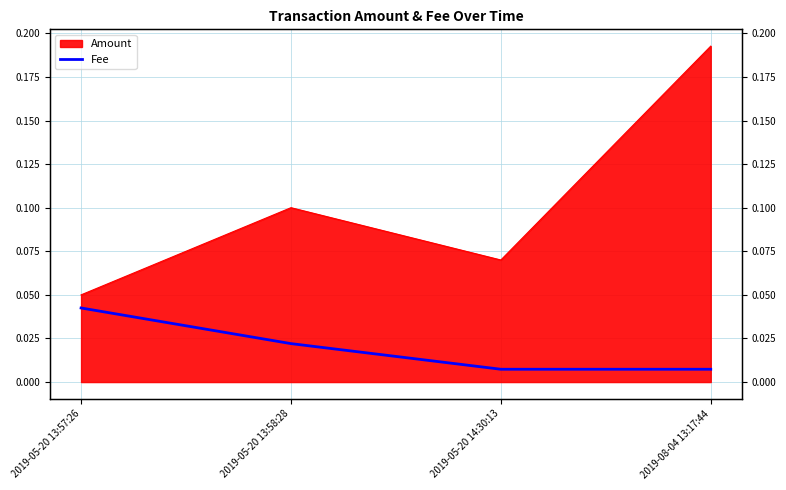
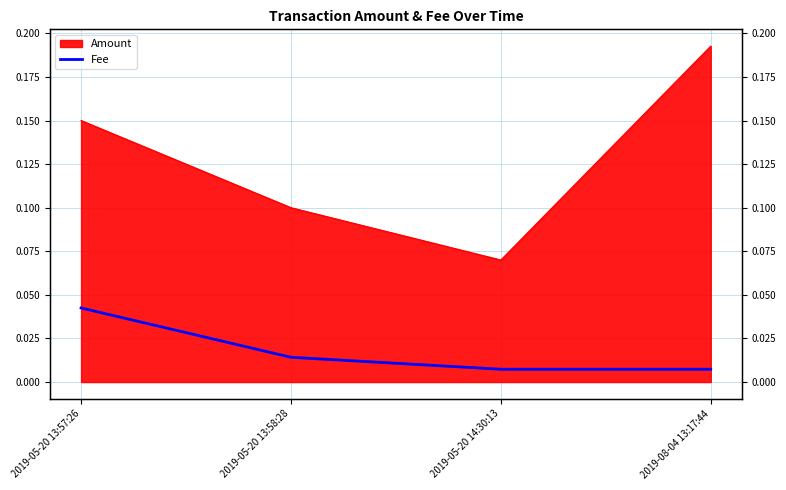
Amount, 2019-05-20 13:57:26: 0.05 -> 0.15
Fee, 2019-05-20 13:58:28: 0.022 -> 0.014
